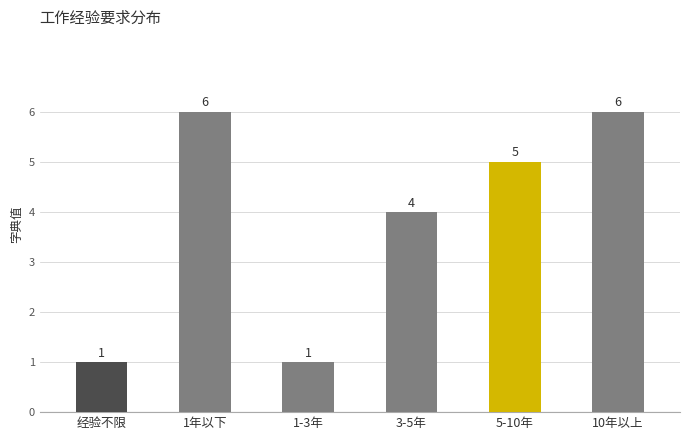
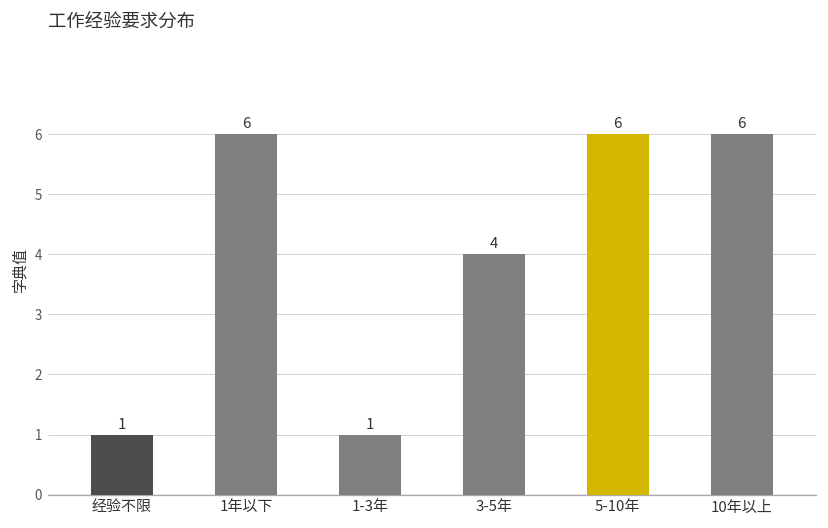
5-10年: 5 -> 6
